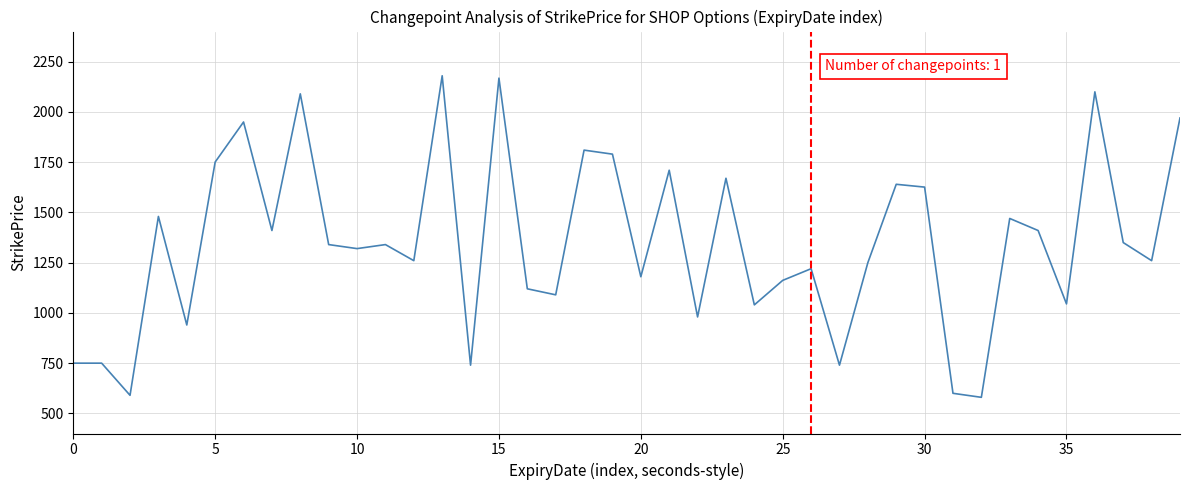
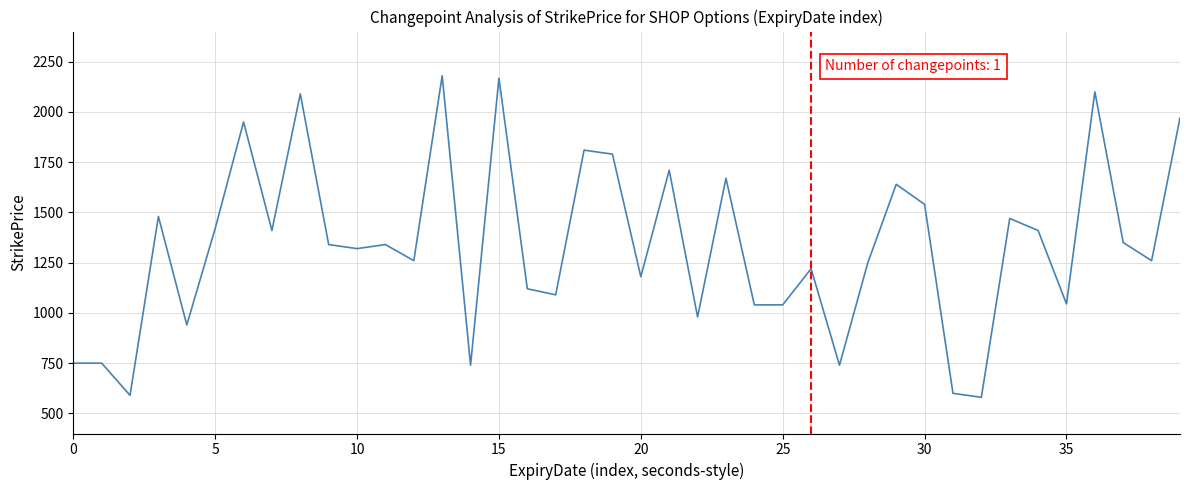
5: 1750 -> 1420
25: 1160 -> 1040
30: 1630 -> 1540
